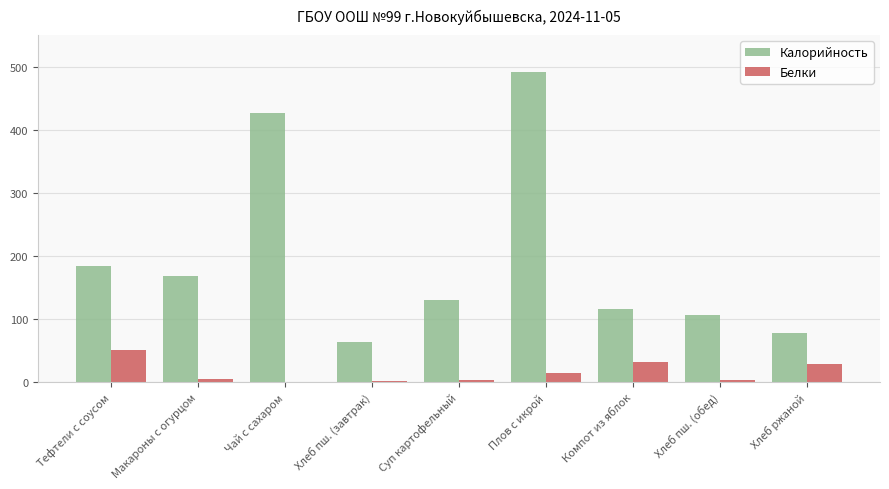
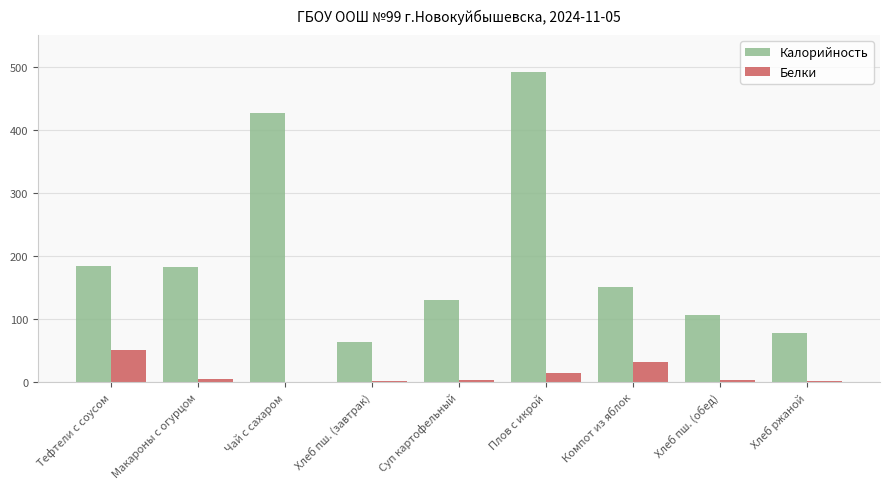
Калорийность, Макароны с огурцом: 170 -> 180
Калорийность, Компот из яблок: 120 -> 150
Белки, Хлеб ржаной: 30 -> 0
